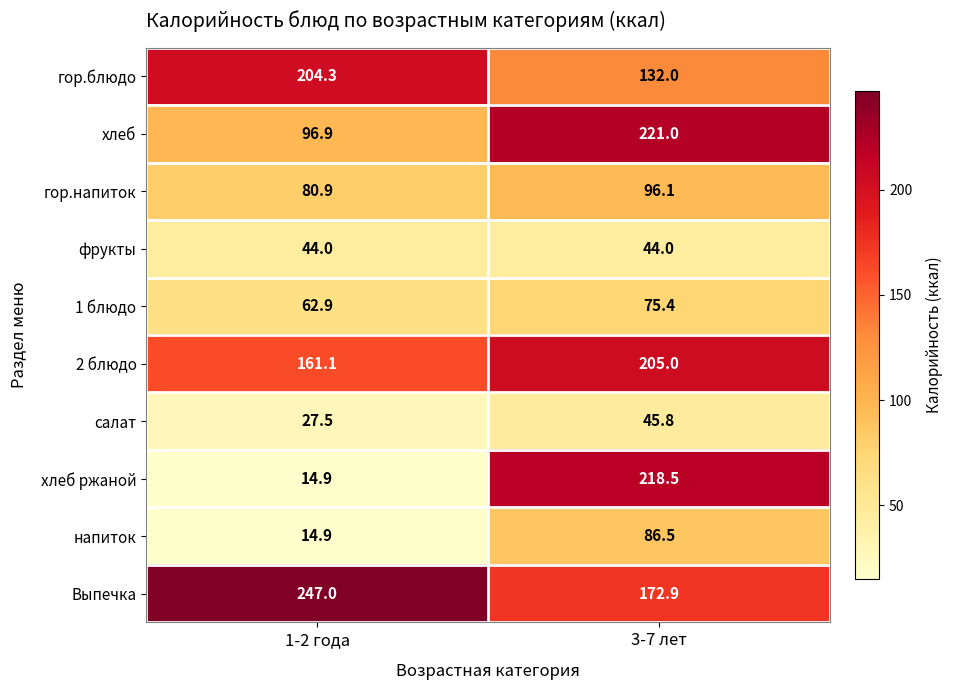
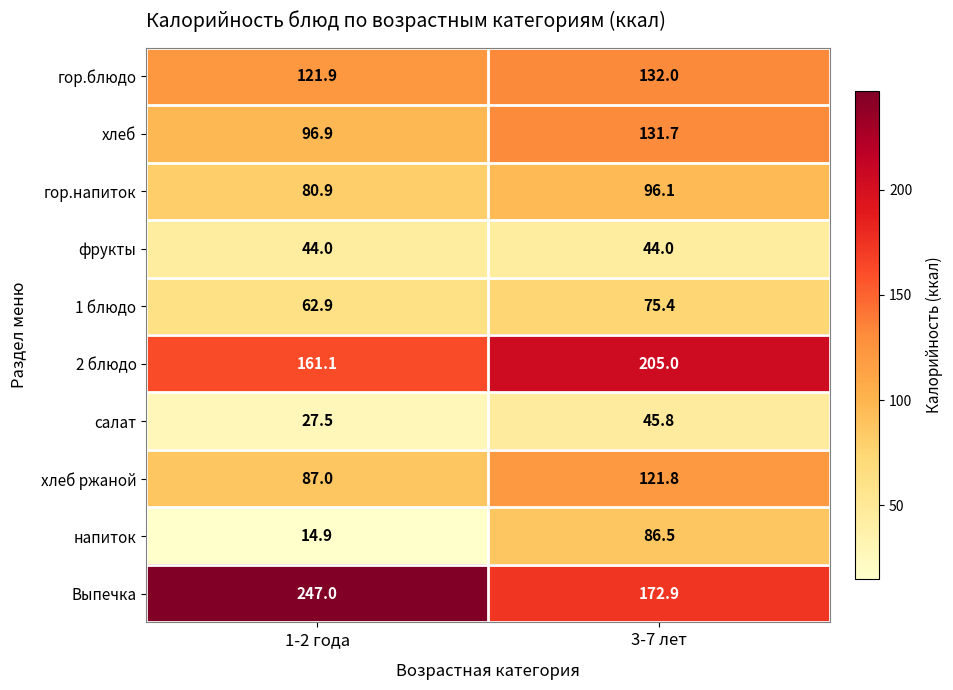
гор.блюдо, 1-2 года: 204.3 -> 121.9
хлеб, 3-7 лет: 221.0 -> 131.7
хлеб ржаной, 1-2 года: 14.9 -> 87.0
хлеб ржаной, 3-7 лет: 218.5 -> 121.8
